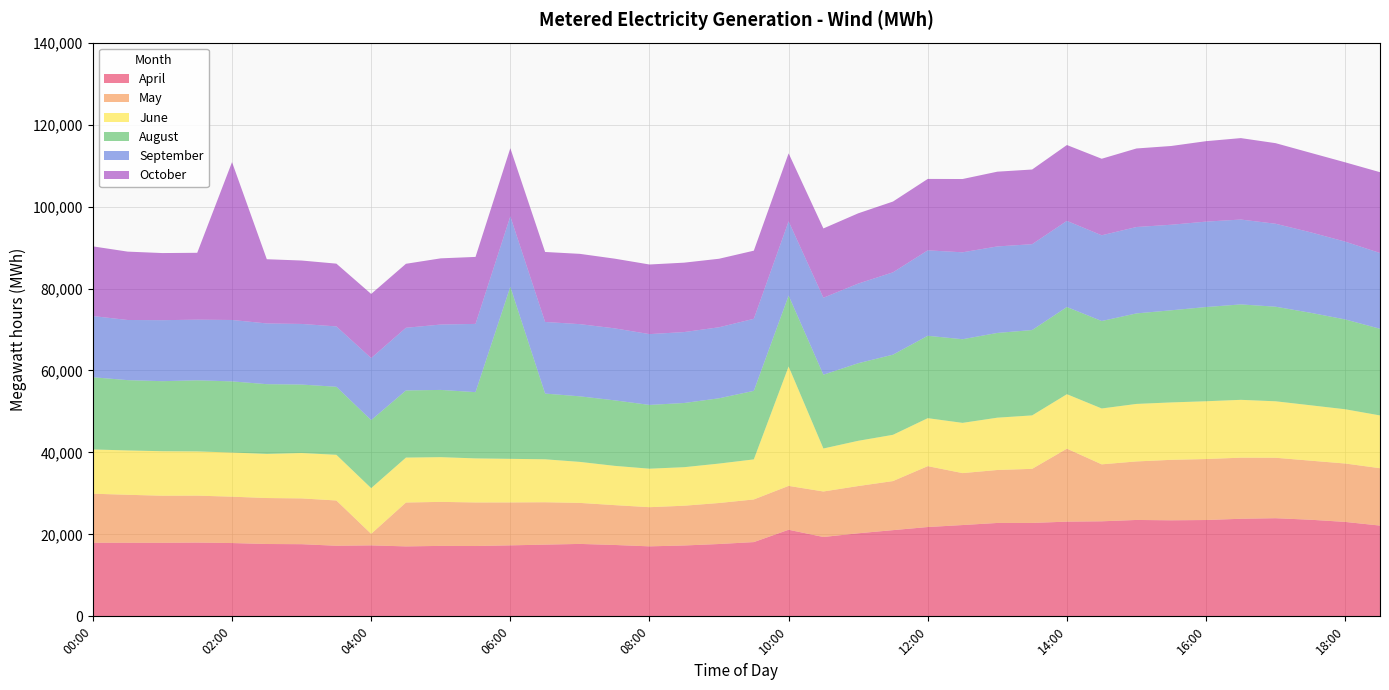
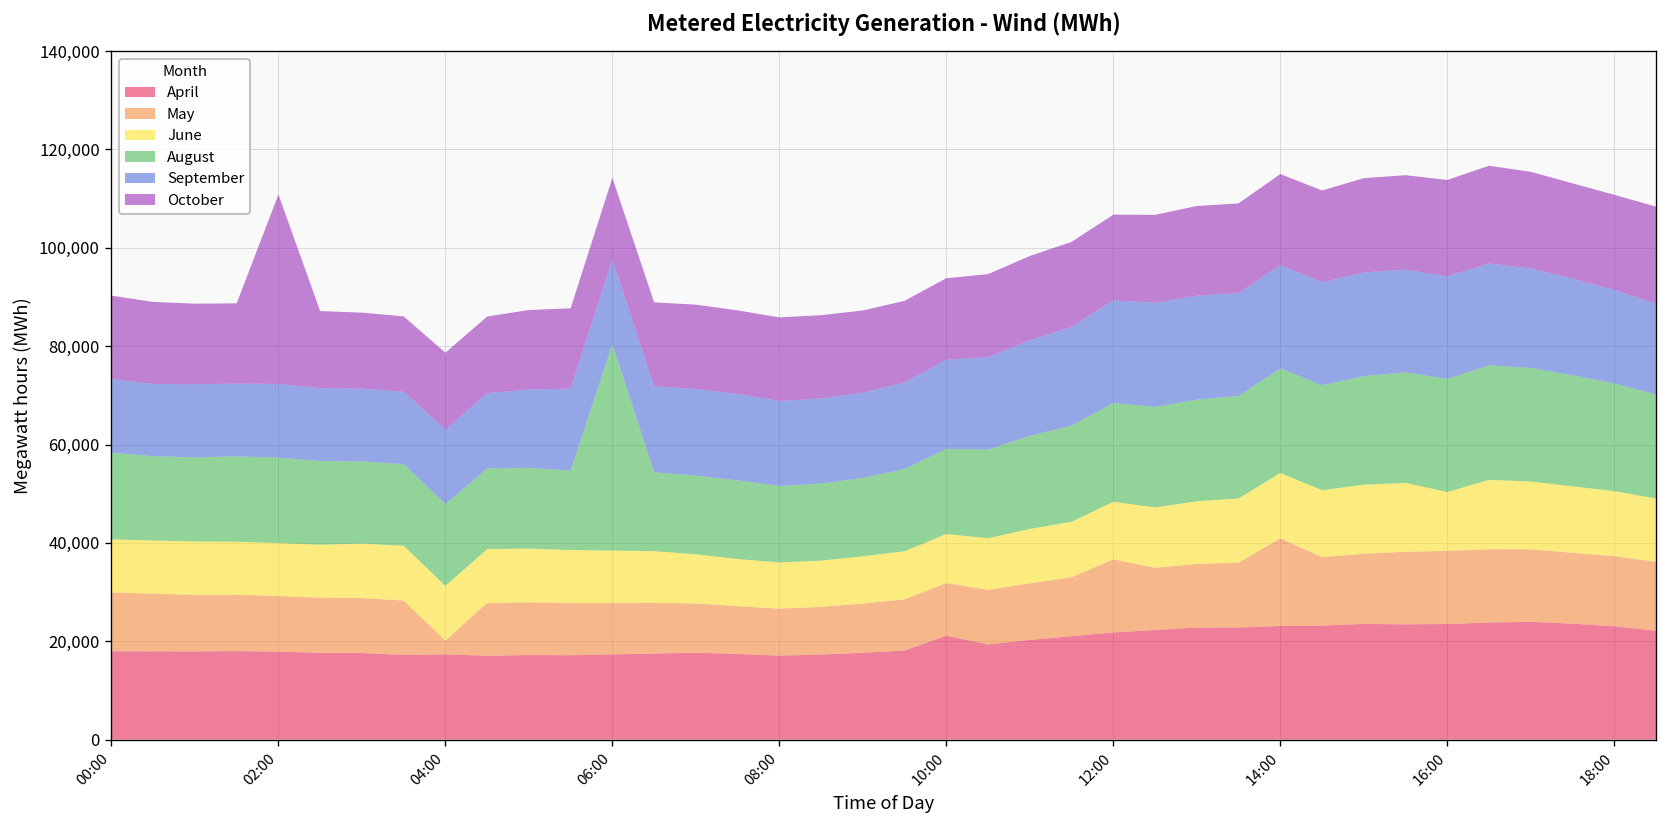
June, 10:00: 29,000 -> 10,000
June, 16:00: 14,000 -> 12,000
